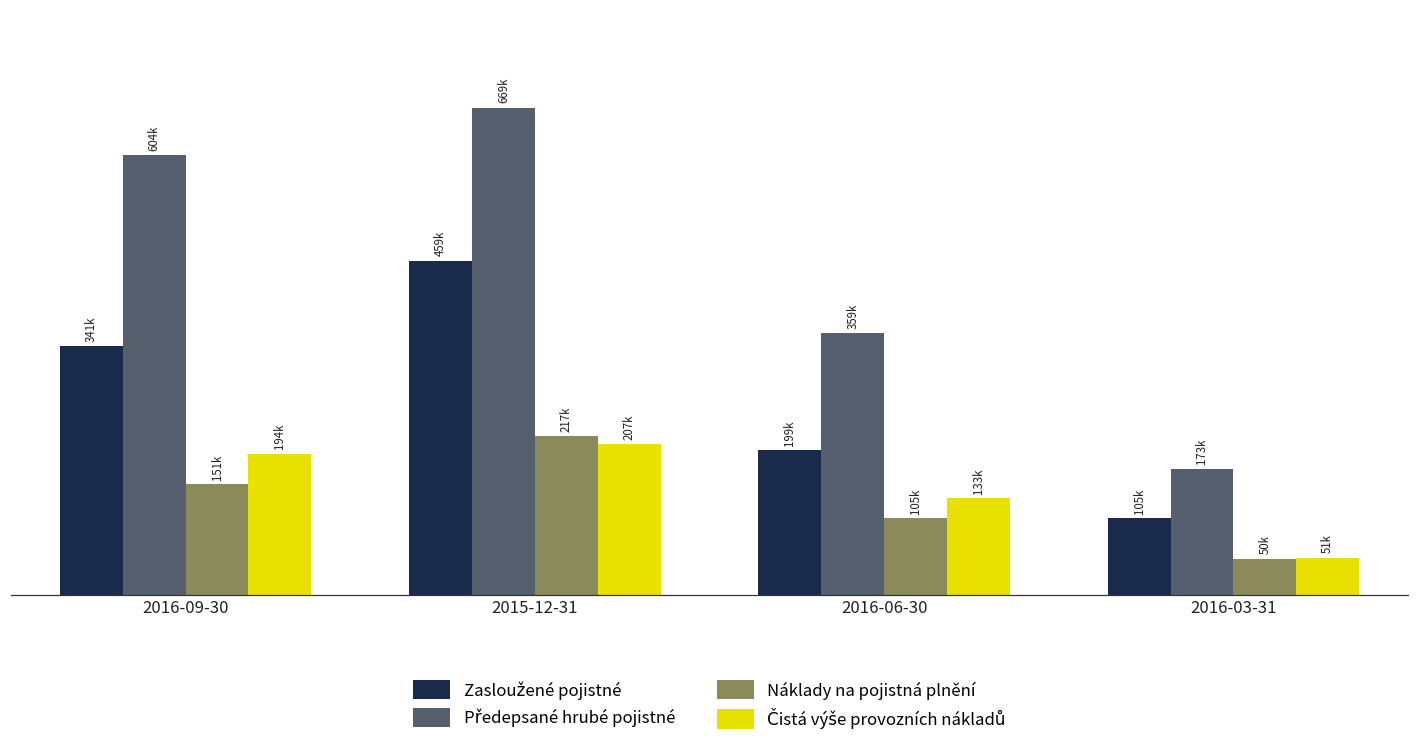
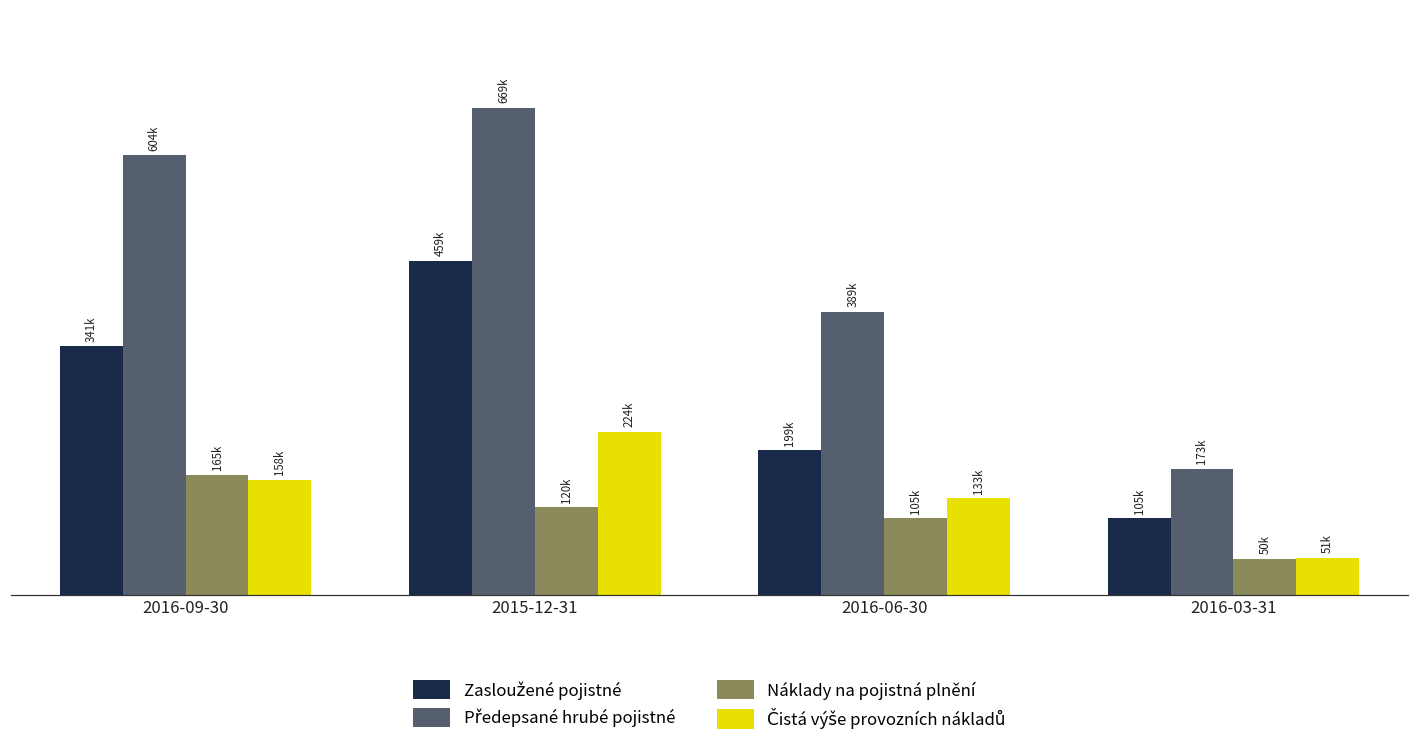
Náklady na pojistná plnění, 2016-09-30: 151k -> 165k
Čistá výše provozních nákladů, 2016-09-30: 194k -> 158k
Náklady na pojistná plnění, 2015-12-31: 217k -> 120k
Čistá výše provozních nákladů, 2015-12-31: 207k -> 224k
Předepsané hrubé pojistné, 2016-06-30: 359k -> 389k
